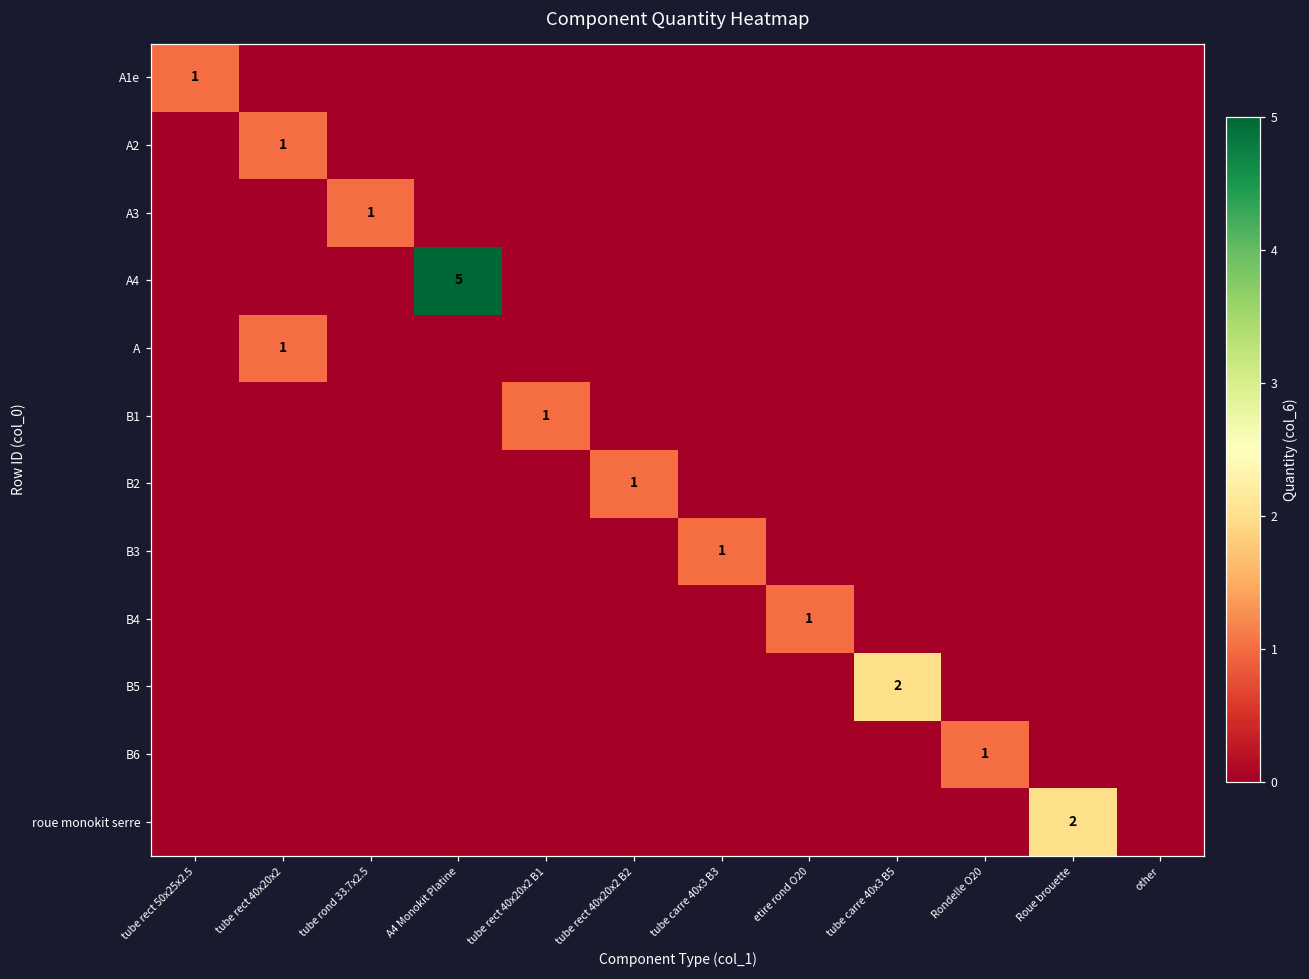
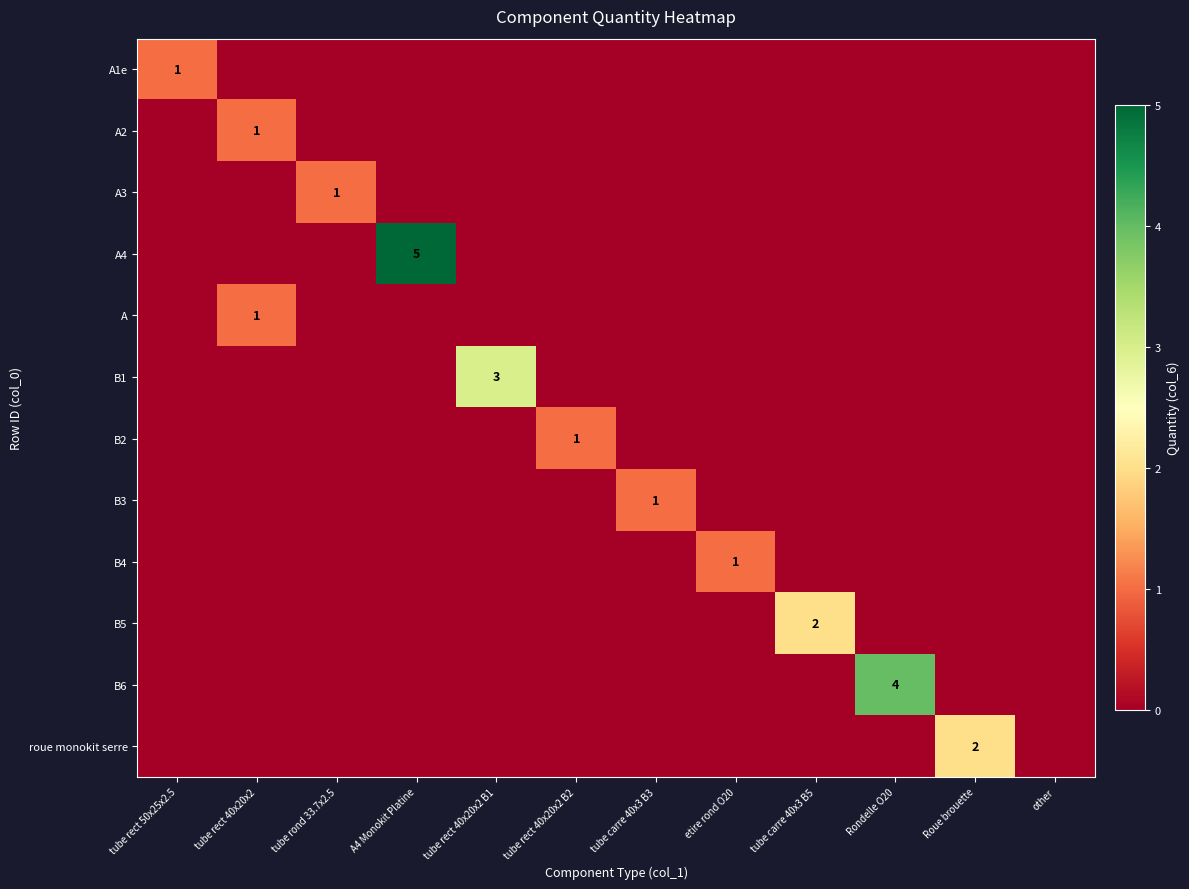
B1, tube rect 40x20x2 B1: 1 -> 3
B6, Rondelle O20: 1 -> 4
